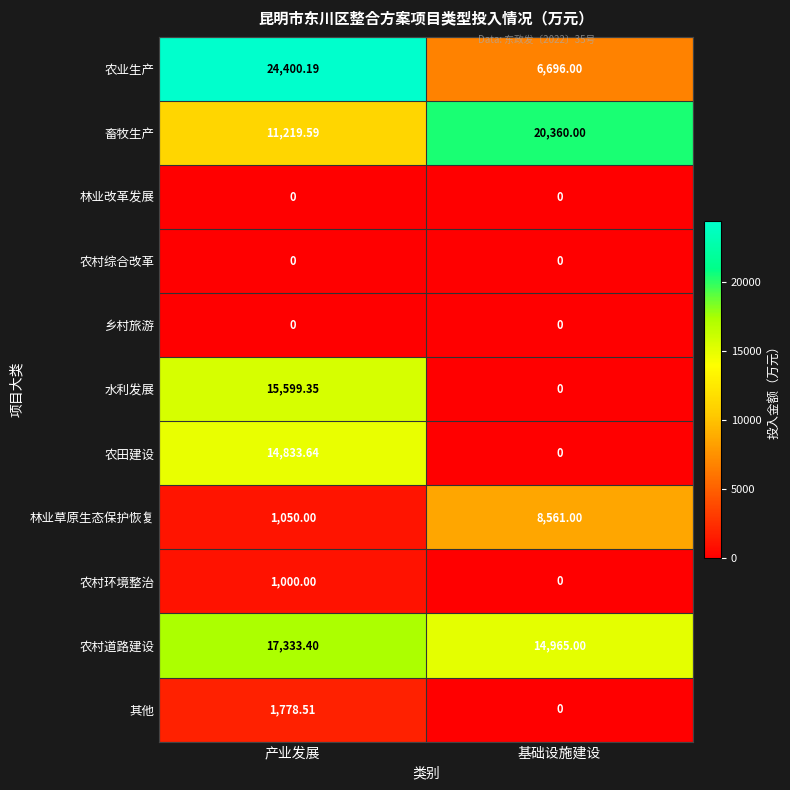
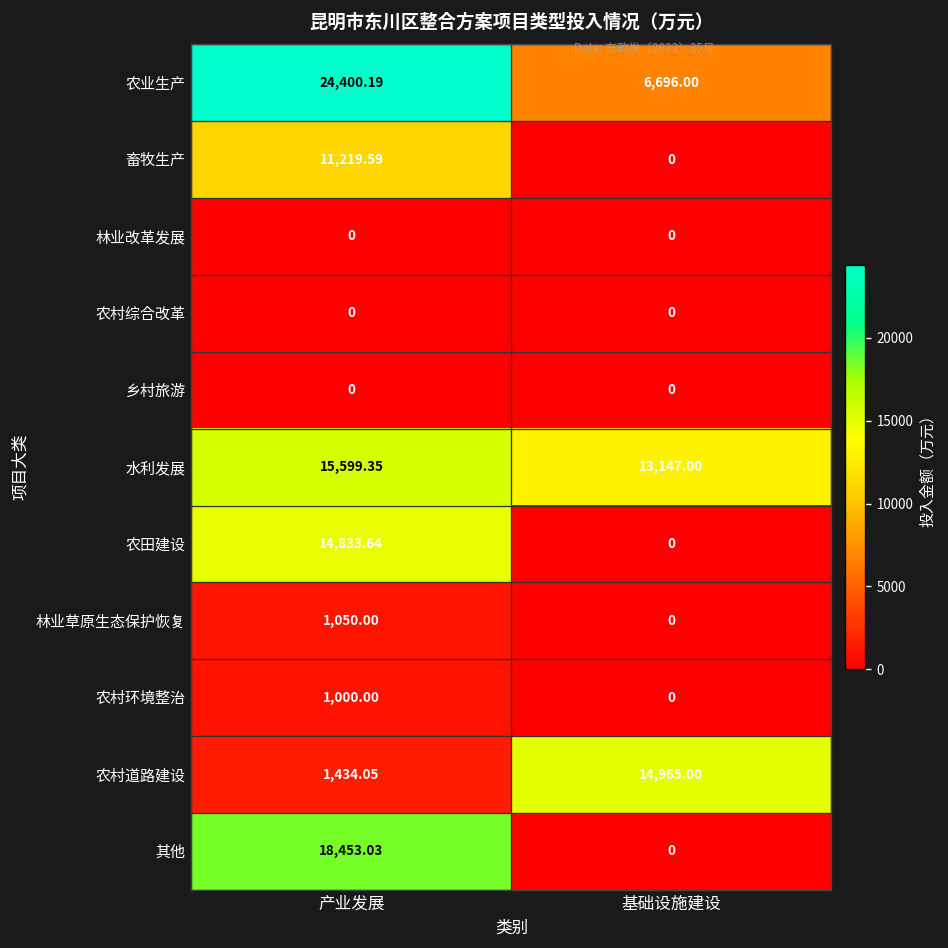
畜牧生产, 基础设施建设: 20,360.00 -> 0
水利发展, 基础设施建设: 0 -> 13,147.00
林业草原生态保护恢复, 基础设施建设: 8,561.00 -> 0
农村道路建设, 产业发展: 17,333.40 -> 1,434.05
其他, 产业发展: 1,778.51 -> 18,453.03
